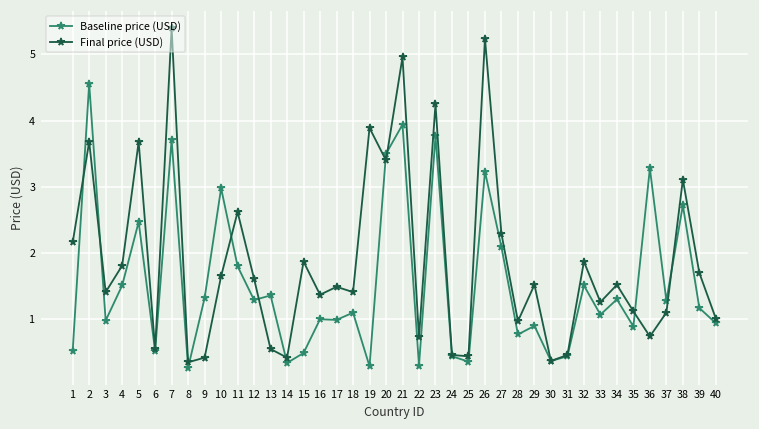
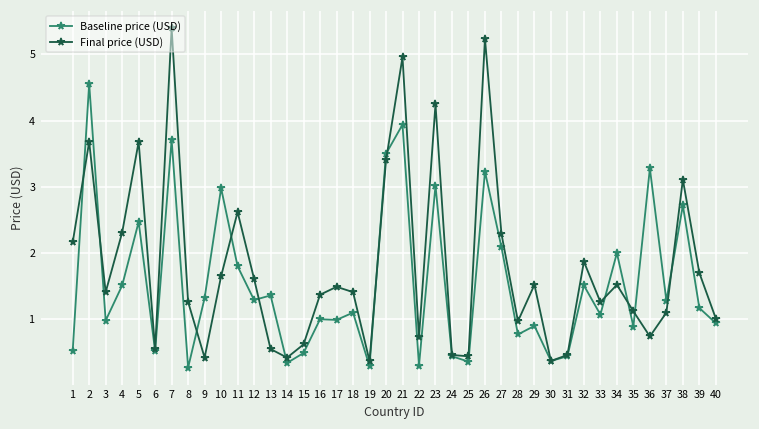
Final price (USD), 4: 1.8 -> 2.3
Final price (USD), 8: 0.4 -> 1.3
Final price (USD), 15: 1.9 -> 0.6
Final price (USD), 19: 3.9 -> 0.4
Baseline price (USD), 23: 3.8 -> 3.0
Baseline price (USD), 34: 1.3 -> 2.0
